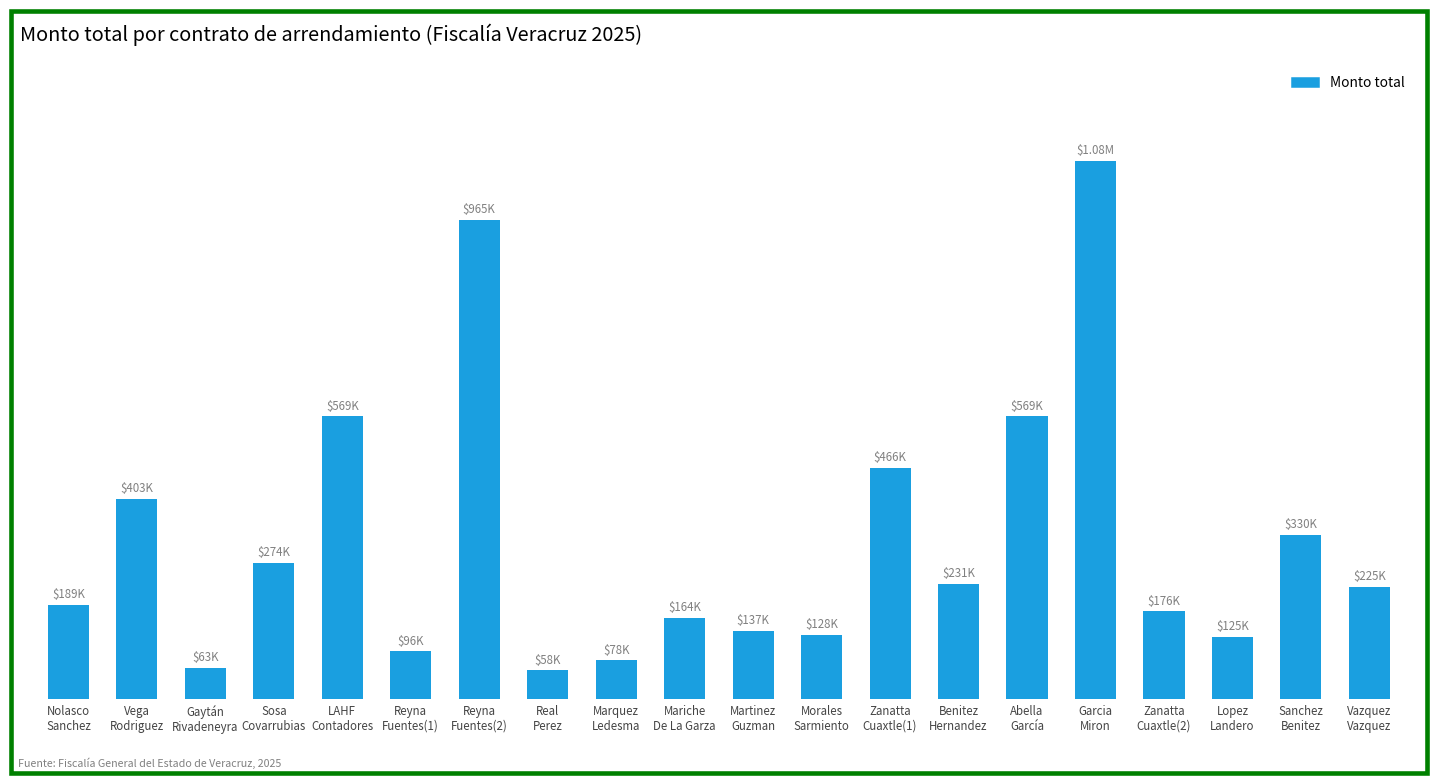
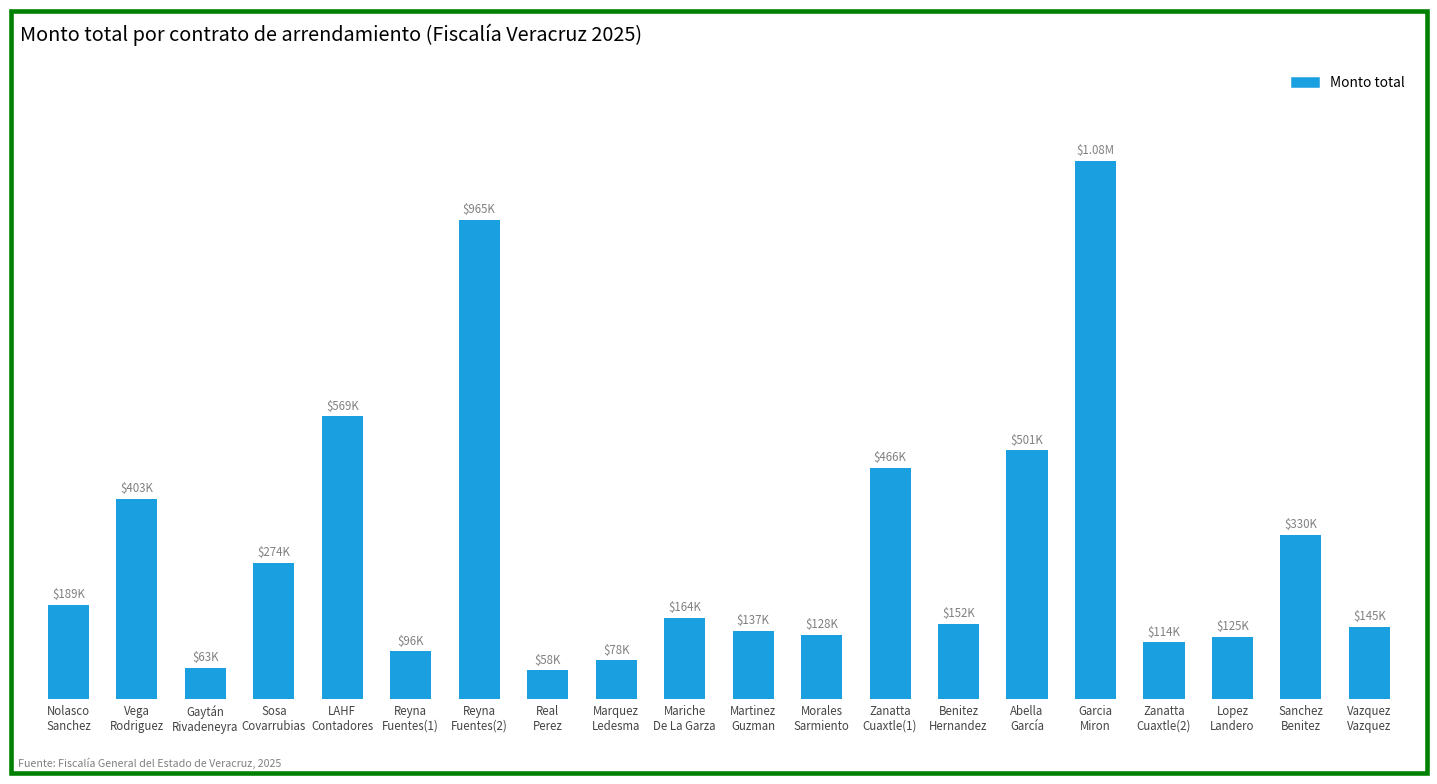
Benitez Hernandez: $231K -> $152K
Abella García: $569K -> $501K
Zanatta Cuaxtle(2): $176K -> $114K
Vazquez Vazquez: $225K -> $145K
